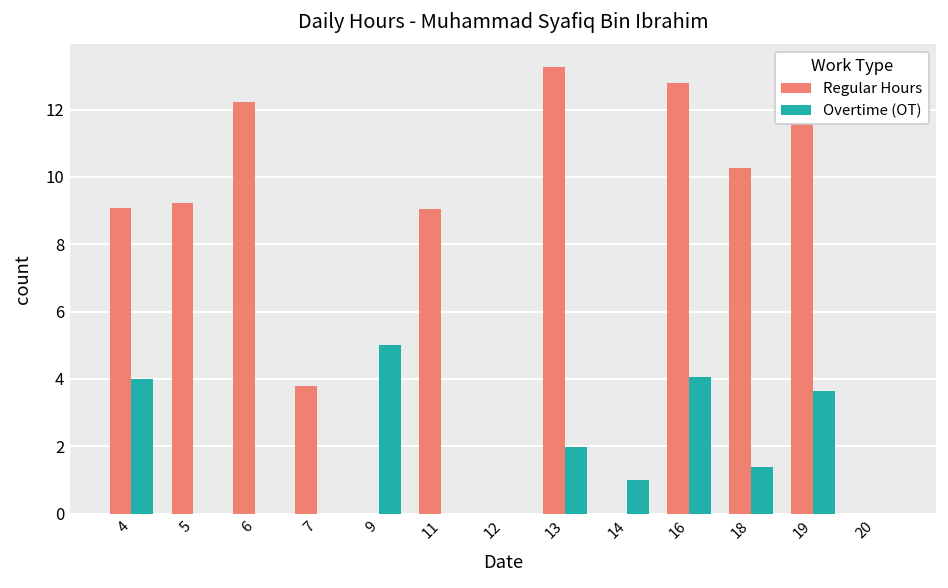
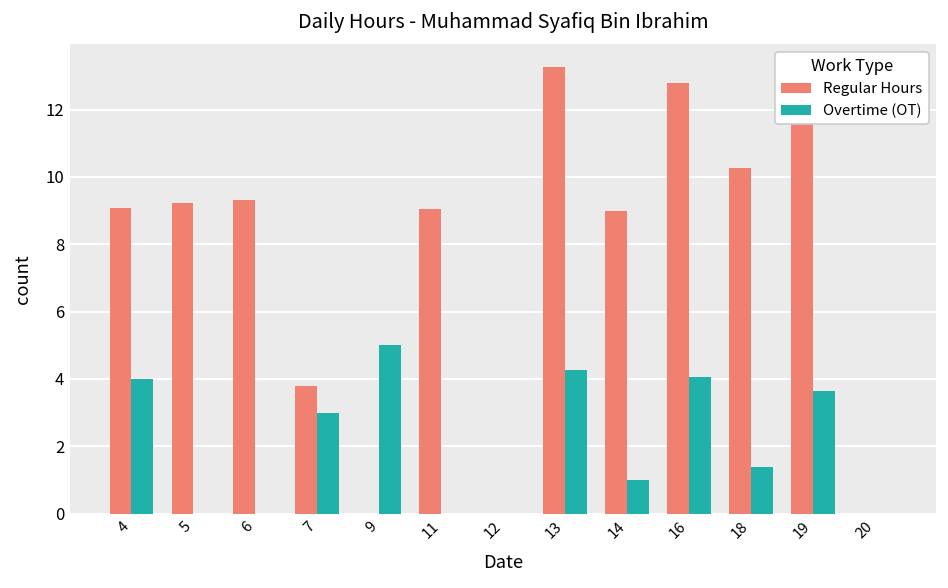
Regular Hours, 6: 12.2 -> 9.3
Overtime (OT), 7: 0 -> 3
Overtime (OT), 13: 2.0 -> 4.3
Regular Hours, 14: 0 -> 9
